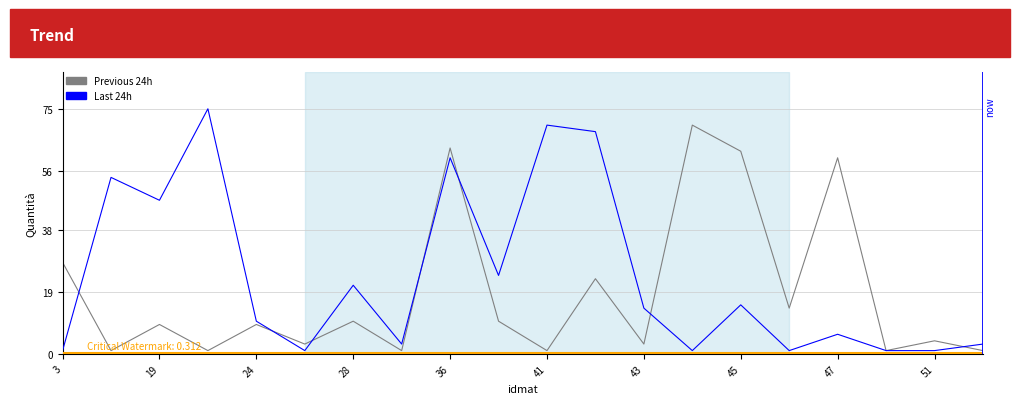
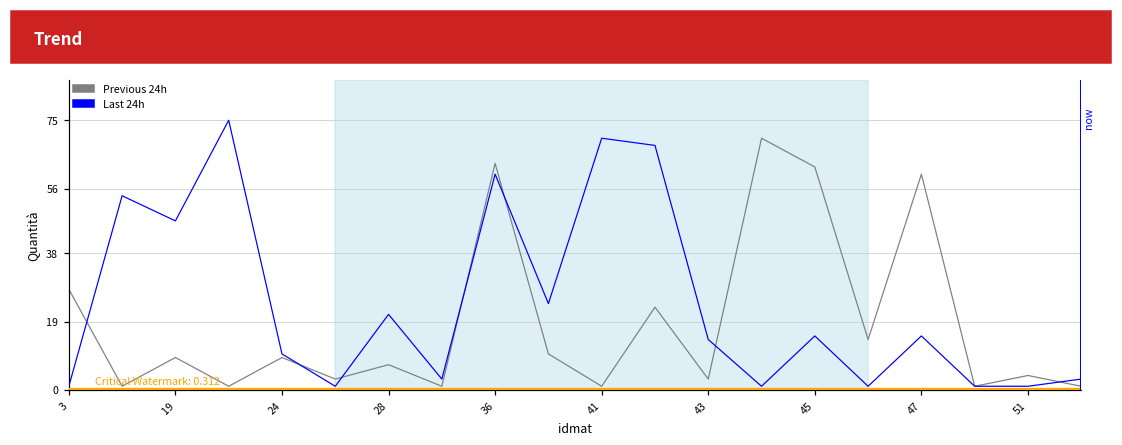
Previous 24h, 28: 10 -> 7
Last 24h, 47: 6 -> 15
